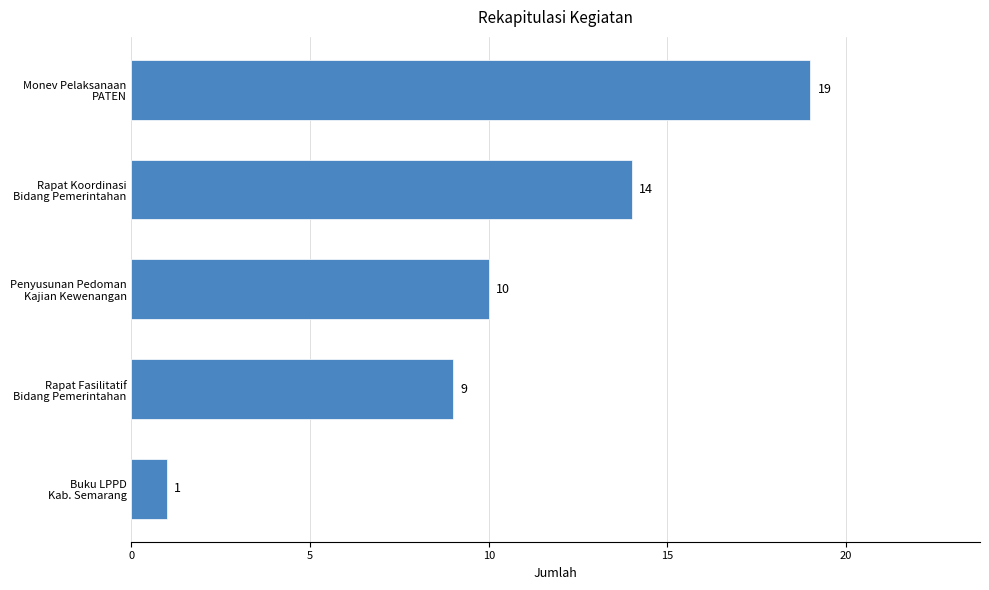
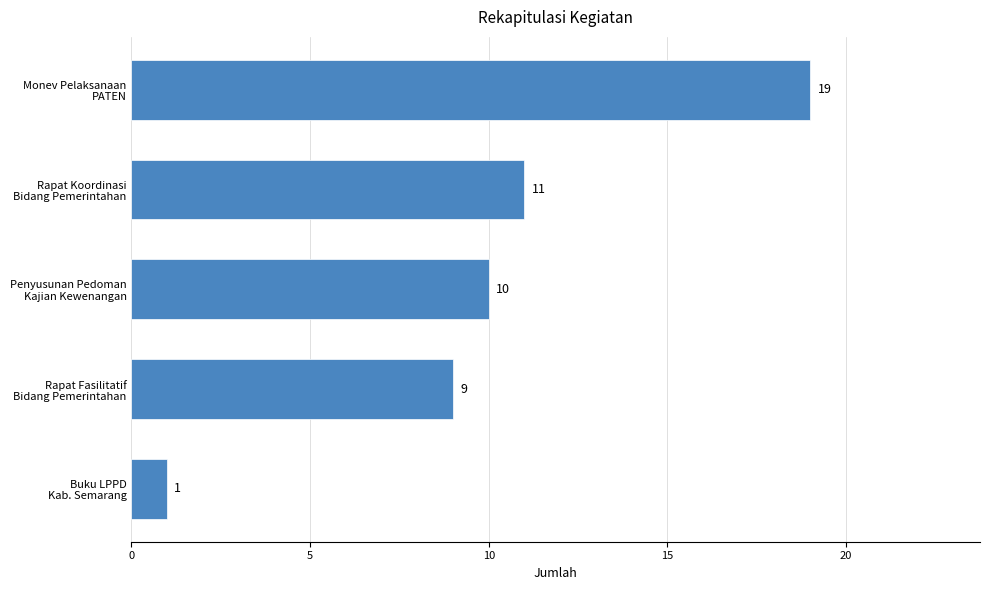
Rapat Koordinasi Bidang Pemerintahan: 14 -> 11
